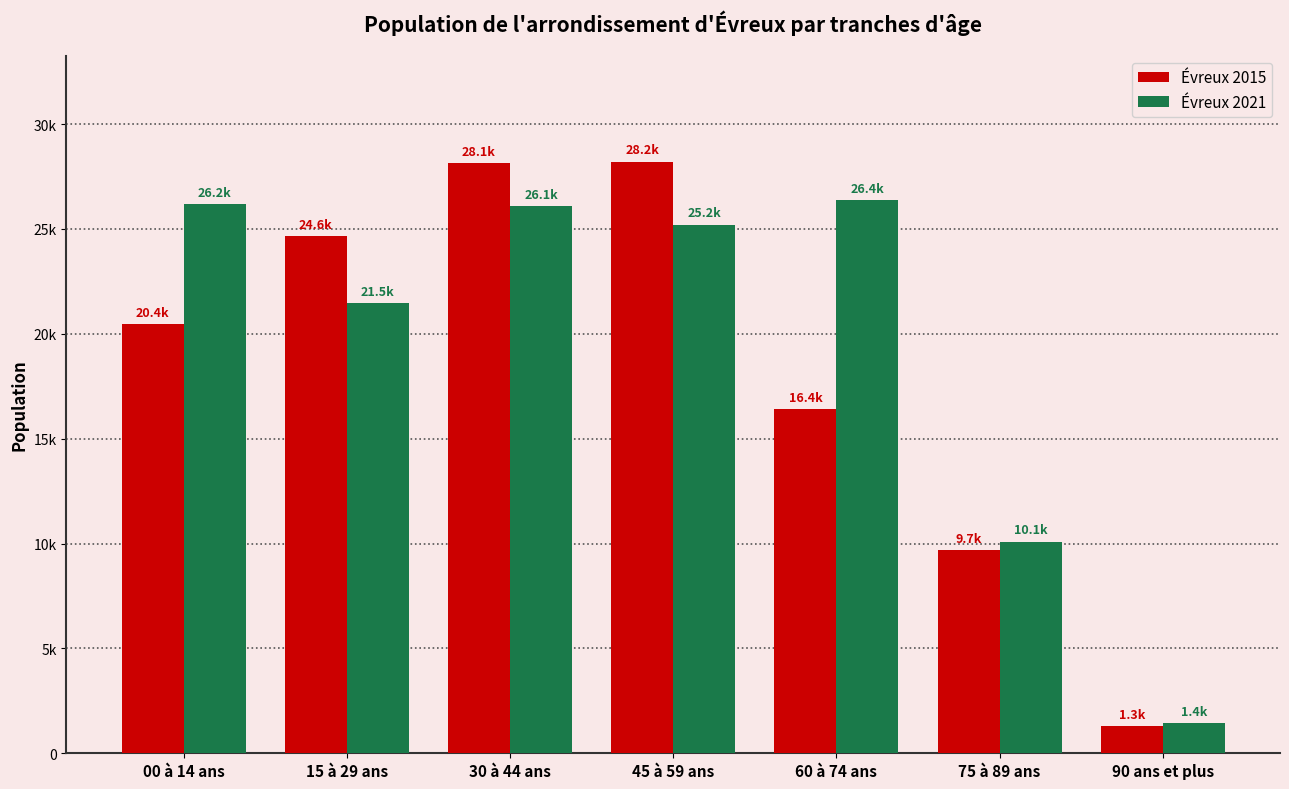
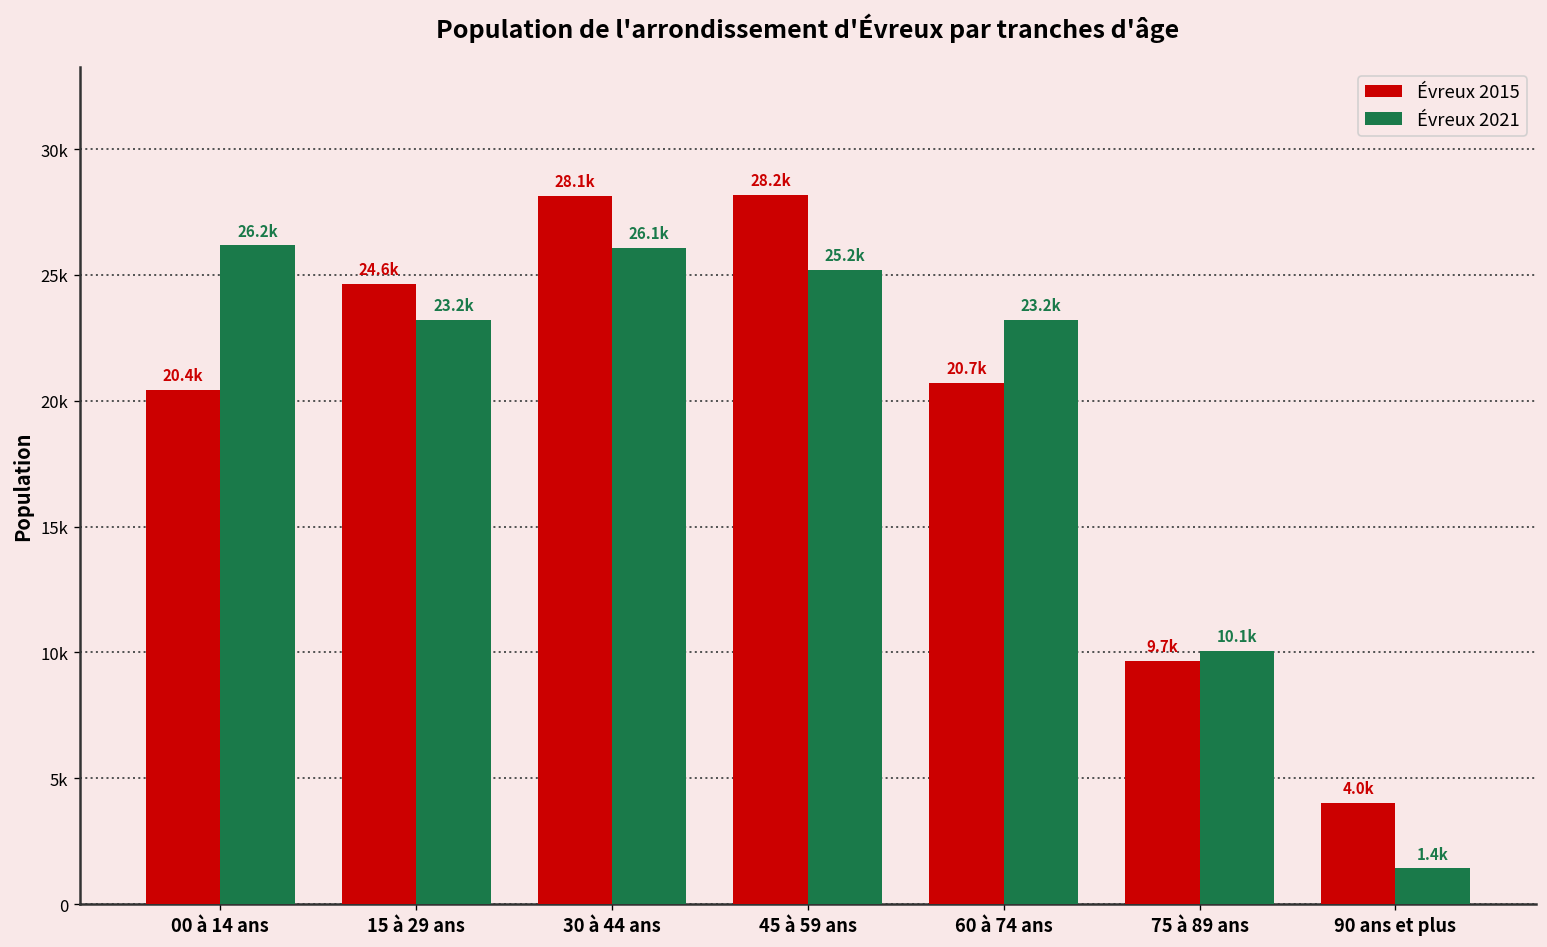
Évreux 2021, 15 à 29 ans: 21.5k -> 23.2k
Évreux 2015, 60 à 74 ans: 16.4k -> 20.7k
Évreux 2021, 60 à 74 ans: 26.4k -> 23.2k
Évreux 2015, 90 ans et plus: 1.3k -> 4.0k
